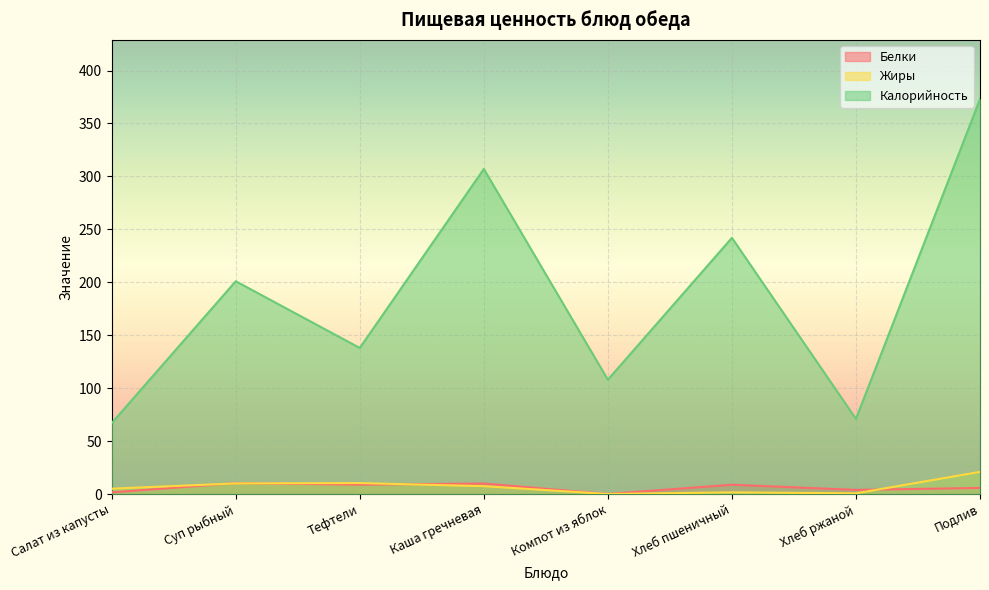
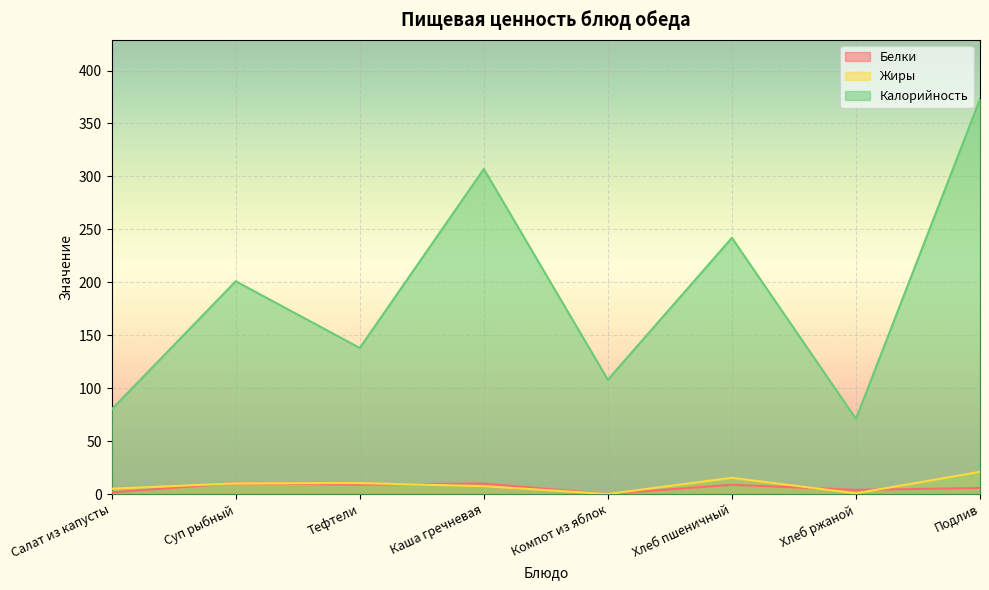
Калорийность, Салат из капусты: 67 -> 80
Жиры, Хлеб пшеничный: 2 -> 15
